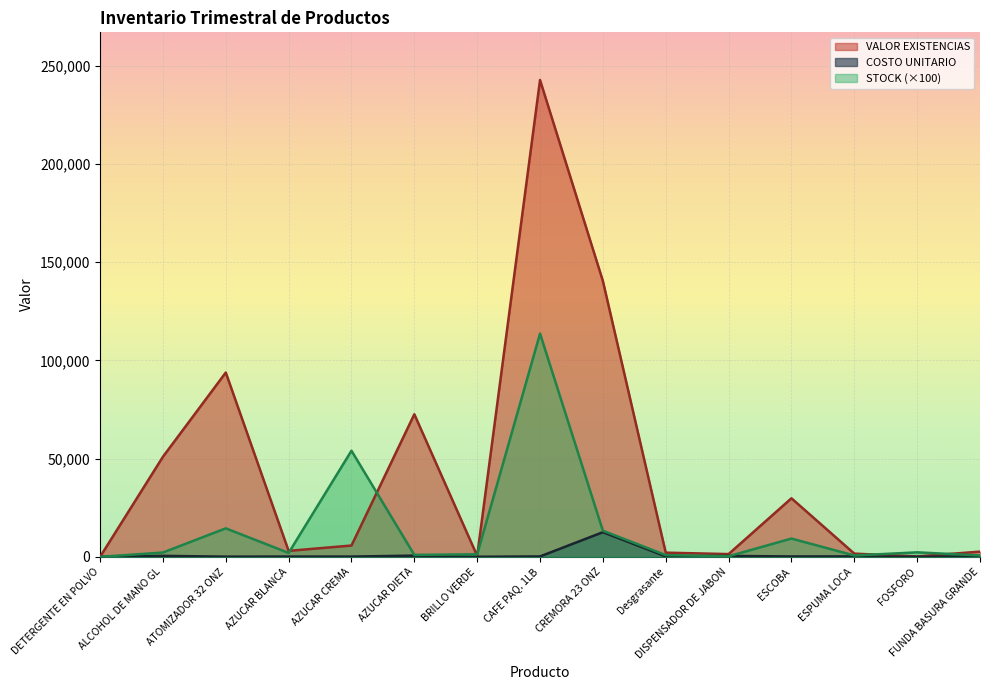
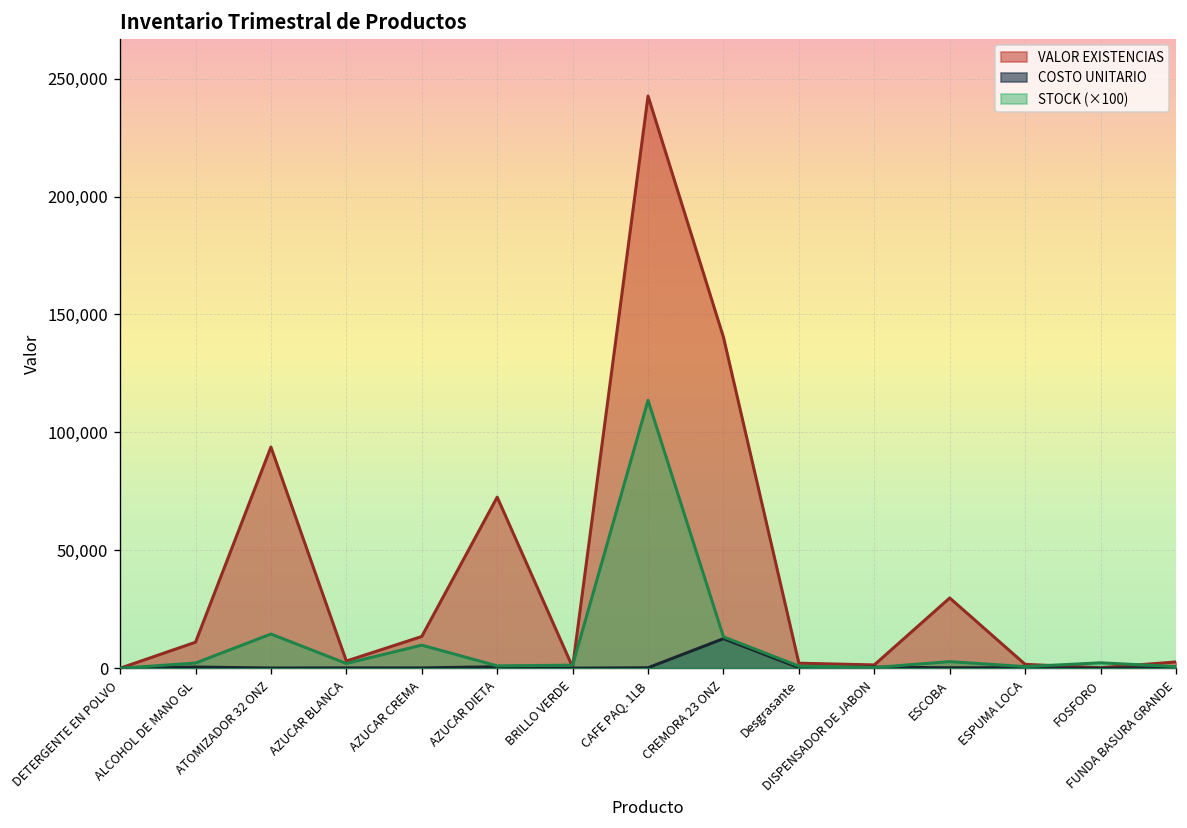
VALOR EXISTENCIAS, ALCOHOL DE MANO GL: 51,000 -> 11,000
VALOR EXISTENCIAS, AZUCAR CREMA: 6,000 -> 13,000
STOCK (×100), AZUCAR CREMA: 54,000 -> 10,000
STOCK (×100), ESCOBA: 9,000 -> 3,000
